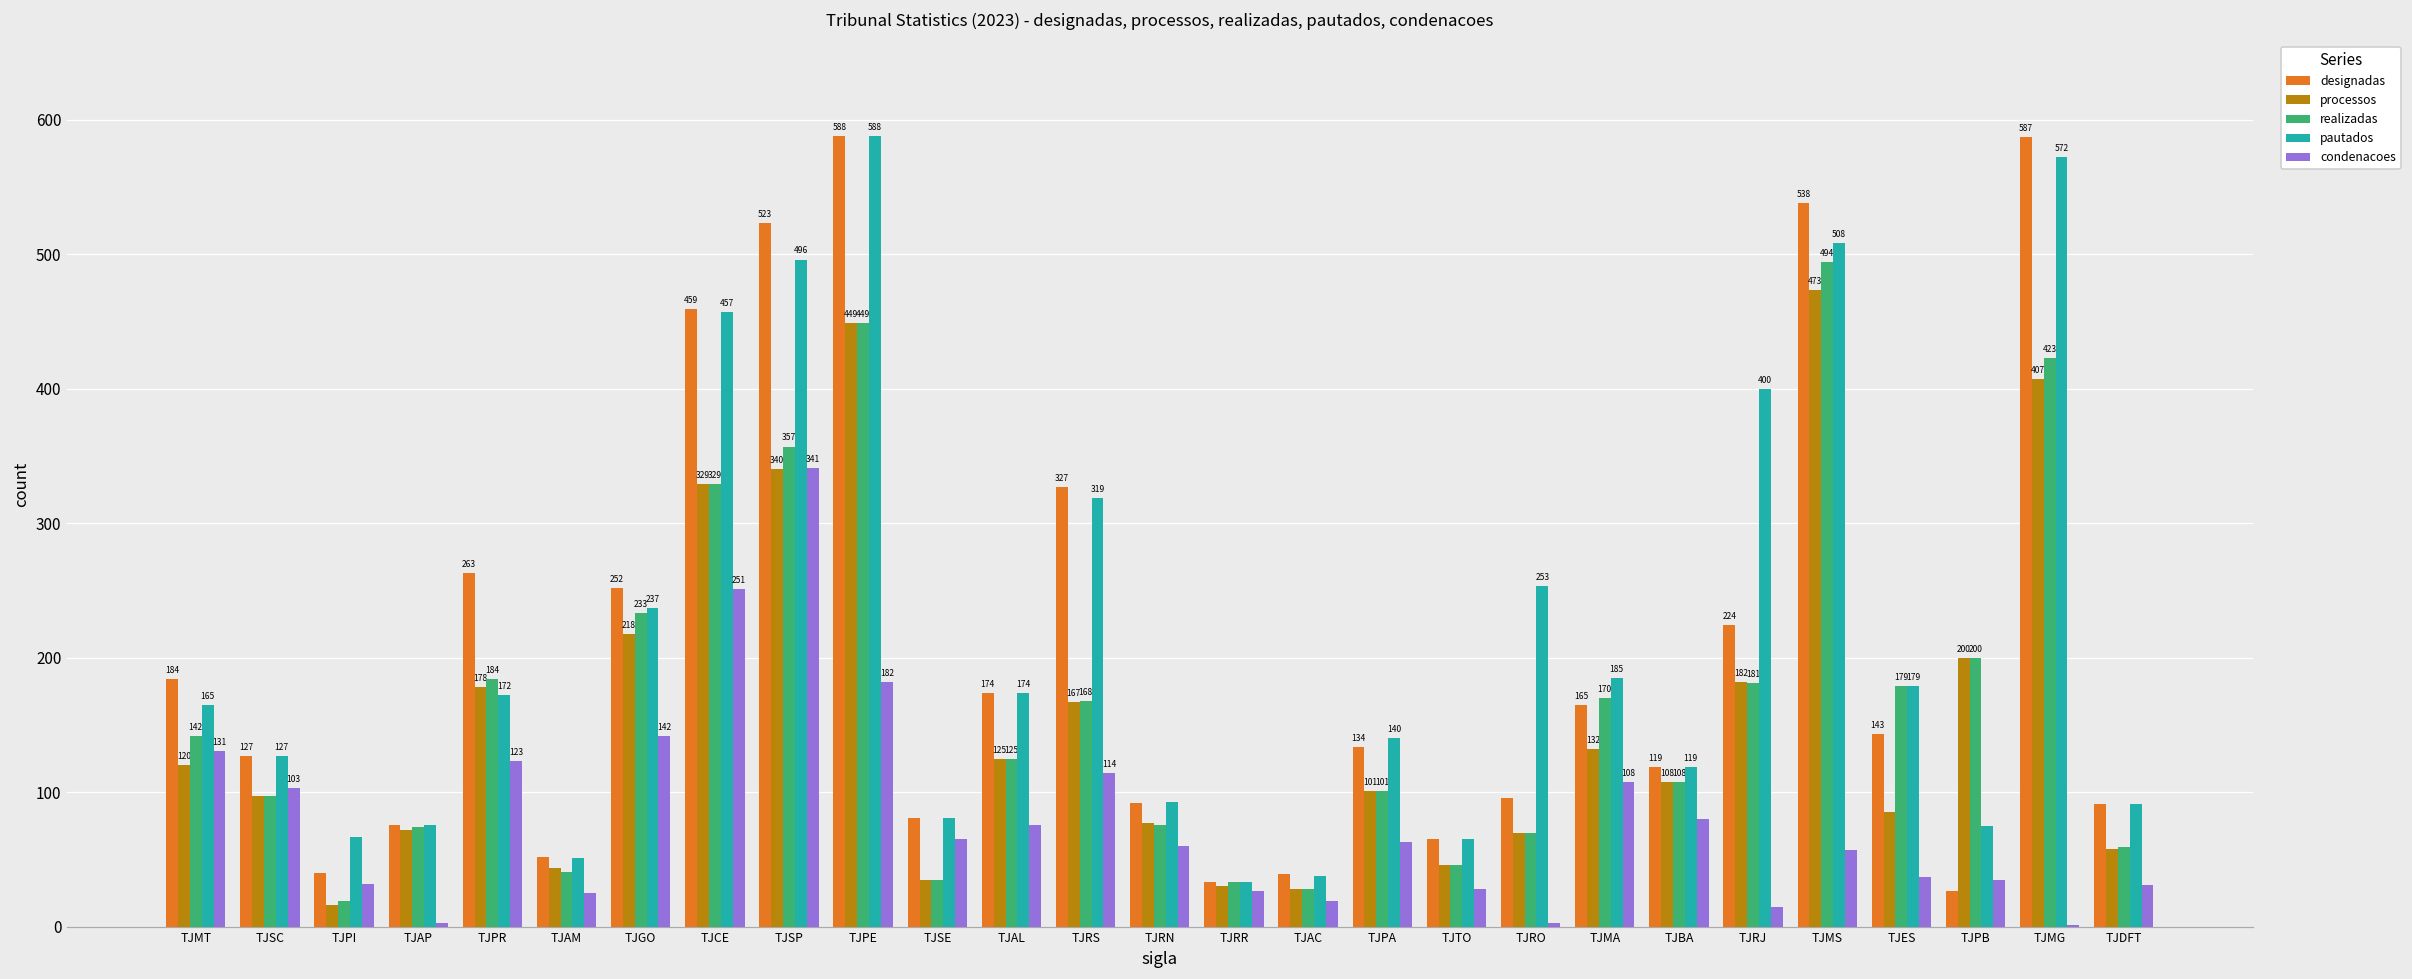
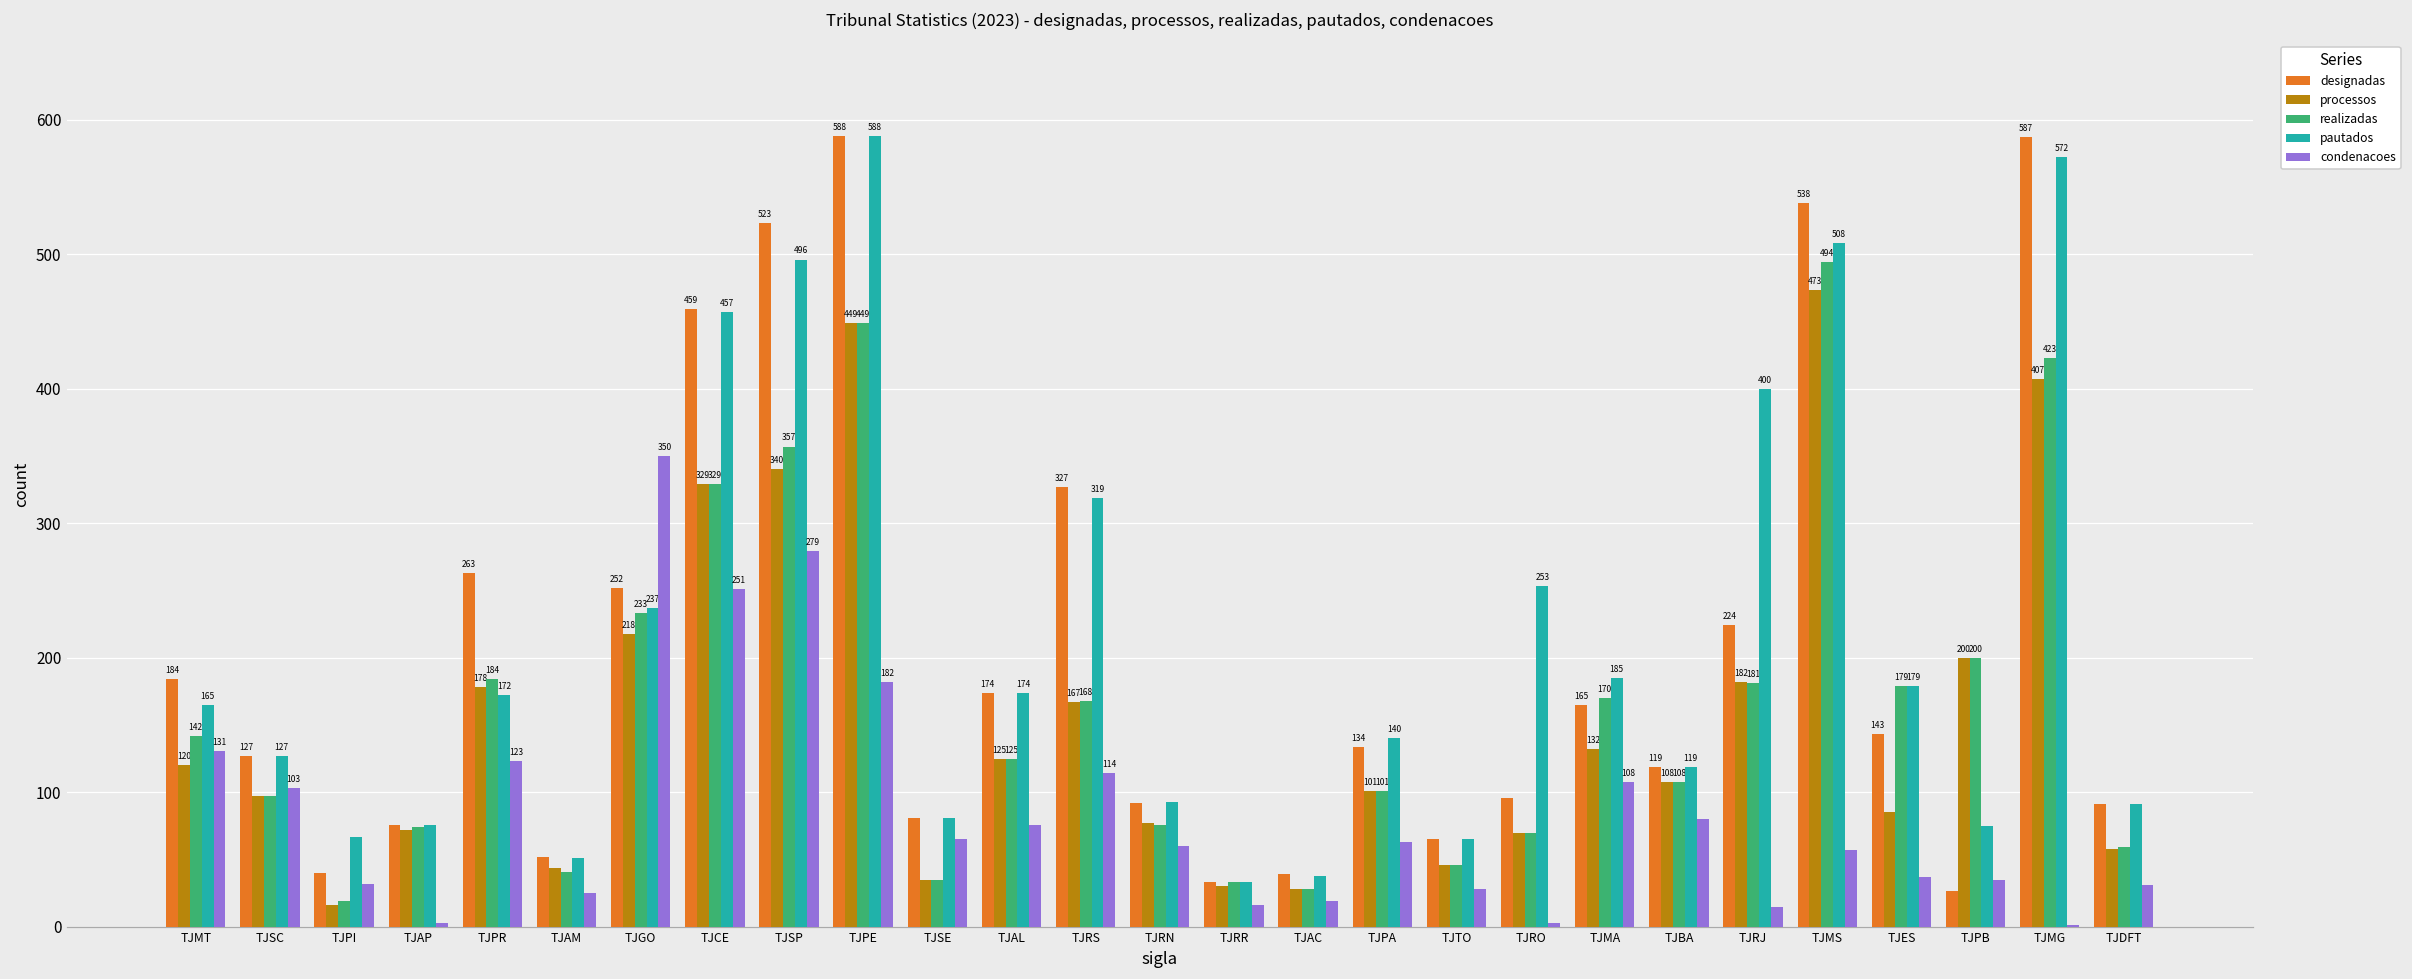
condenacoes, TJGO: 142 -> 350
condenacoes, TJSP: 341 -> 279
condenacoes, TJRR: 27 -> 16
